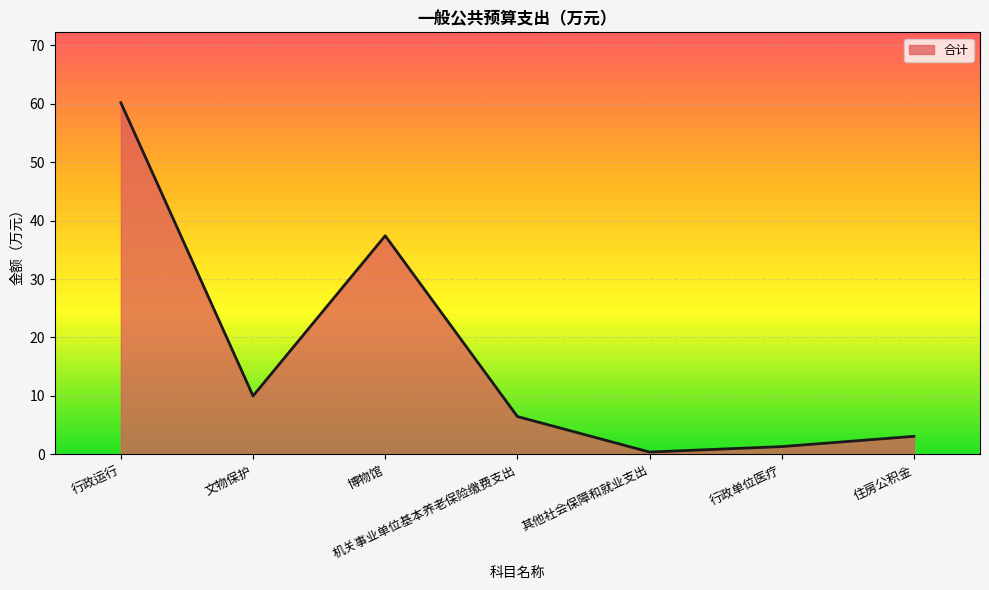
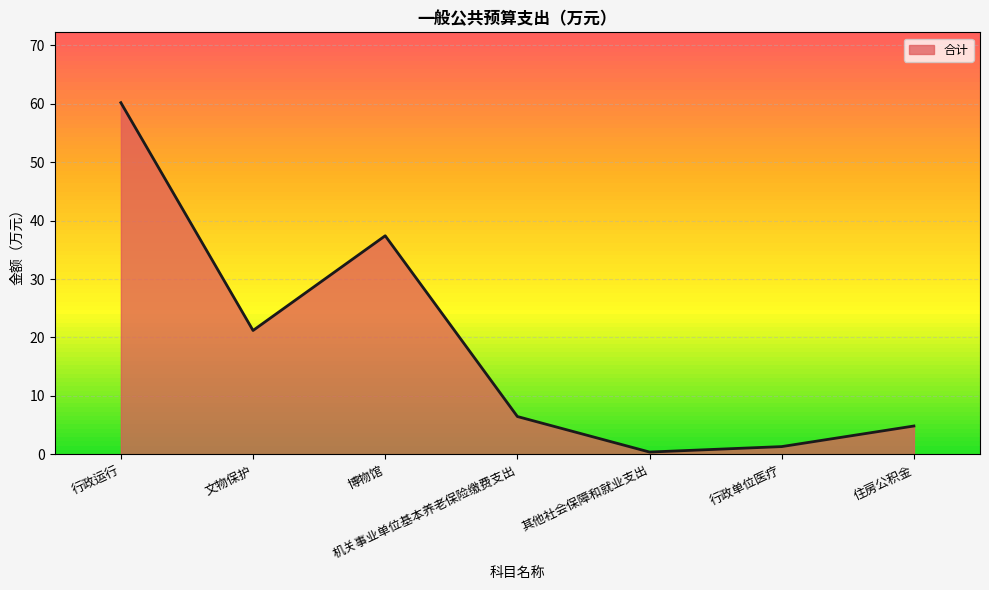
文物保护: 10 -> 21
住房公积金: 3 -> 5
